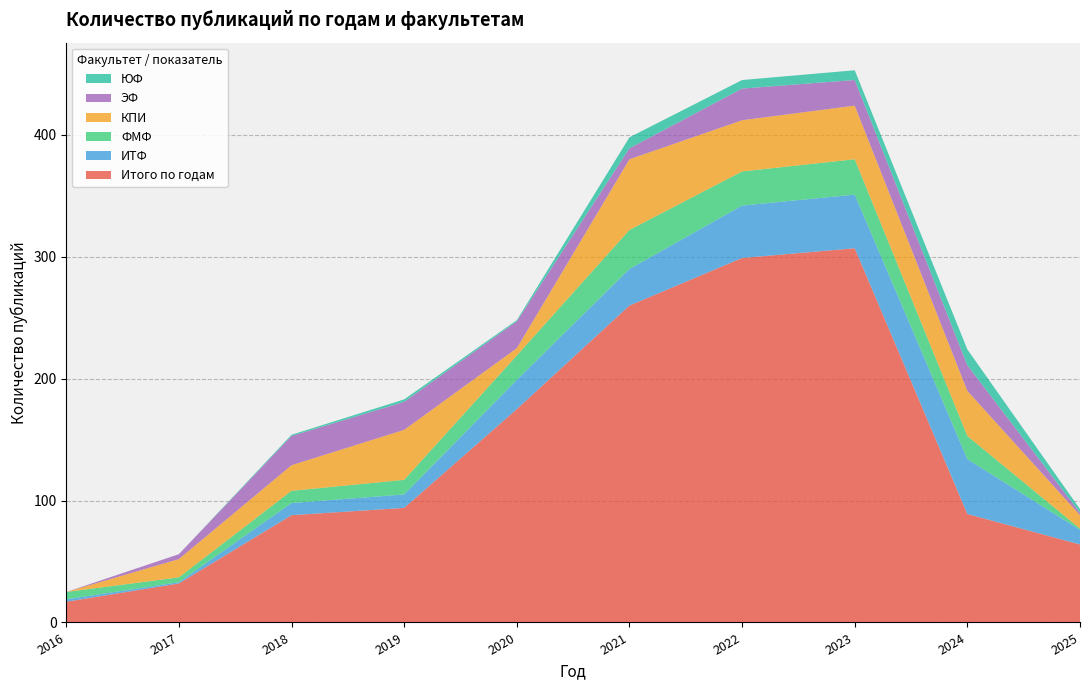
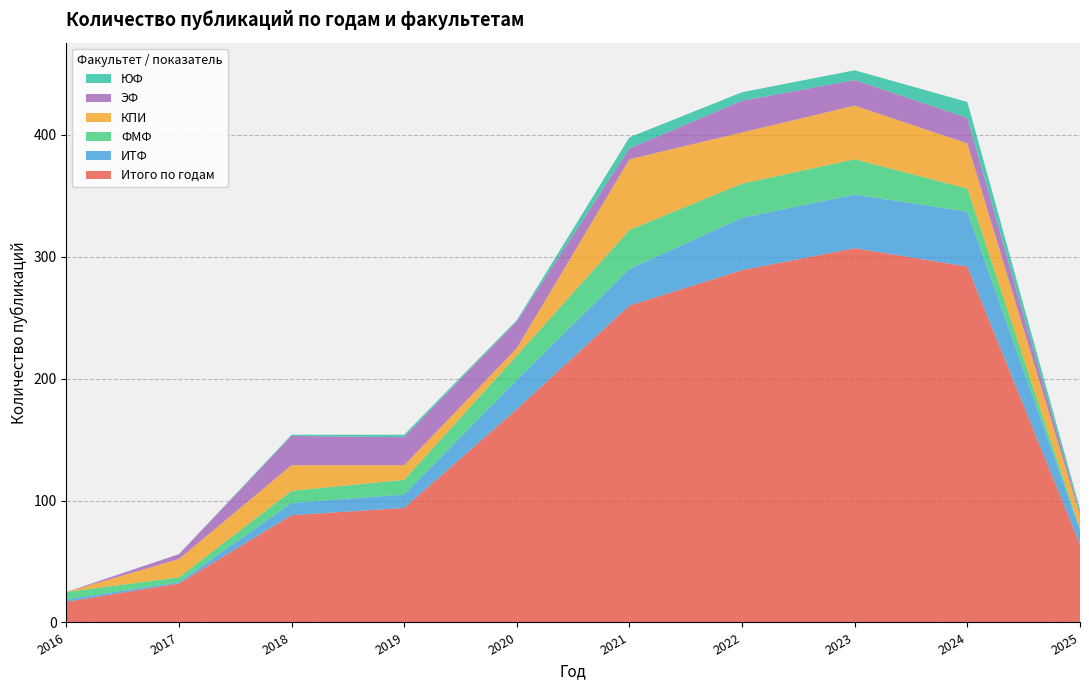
КПИ, 2019: 41 -> 12
Итого по годам, 2022: 299 -> 289
Итого по годам, 2024: 89 -> 292
